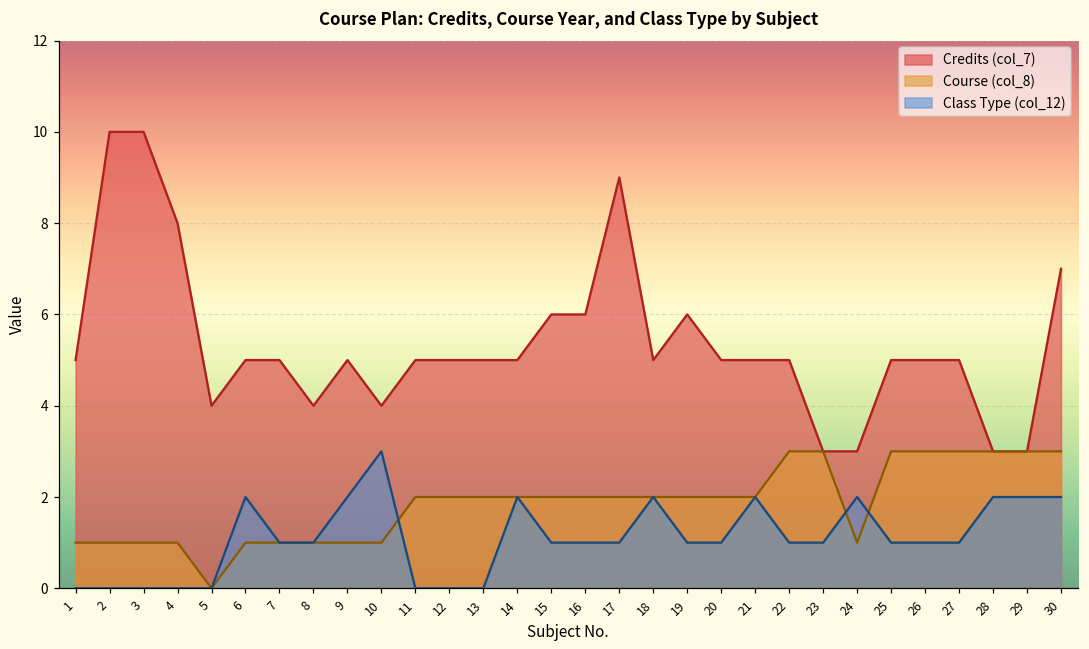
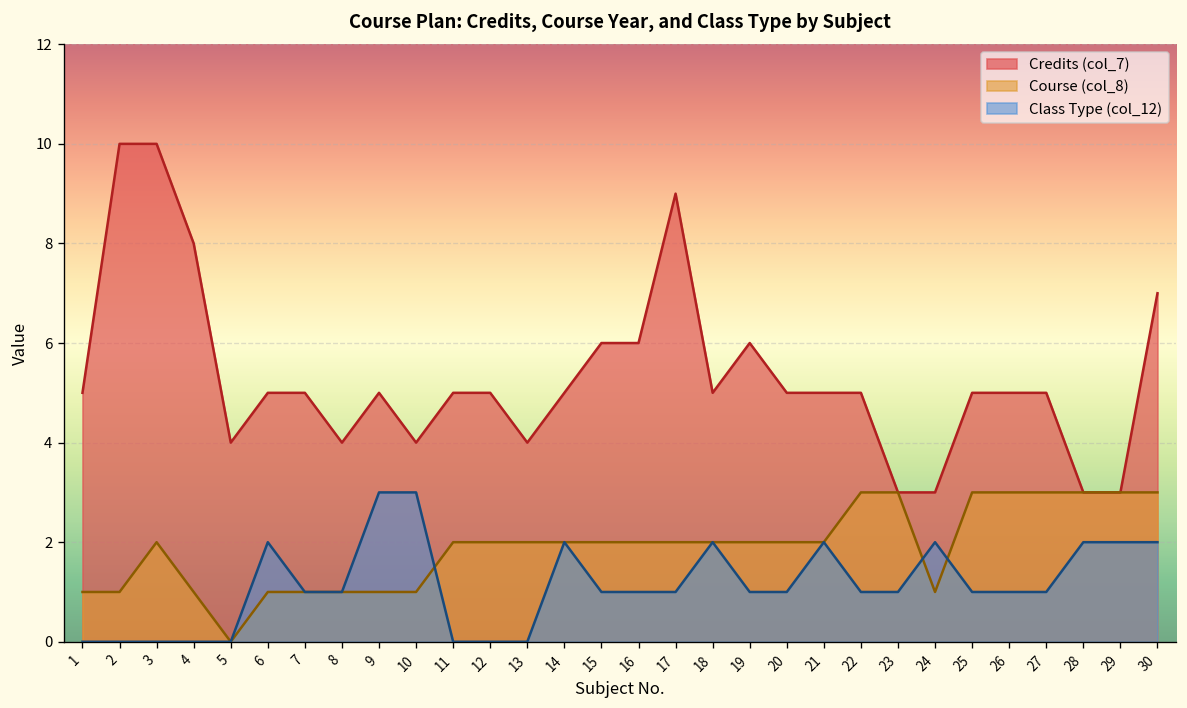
Course (col_8), 3: 1 -> 2
Class Type (col_12), 9: 2 -> 3
Credits (col_7), 13: 5 -> 4
